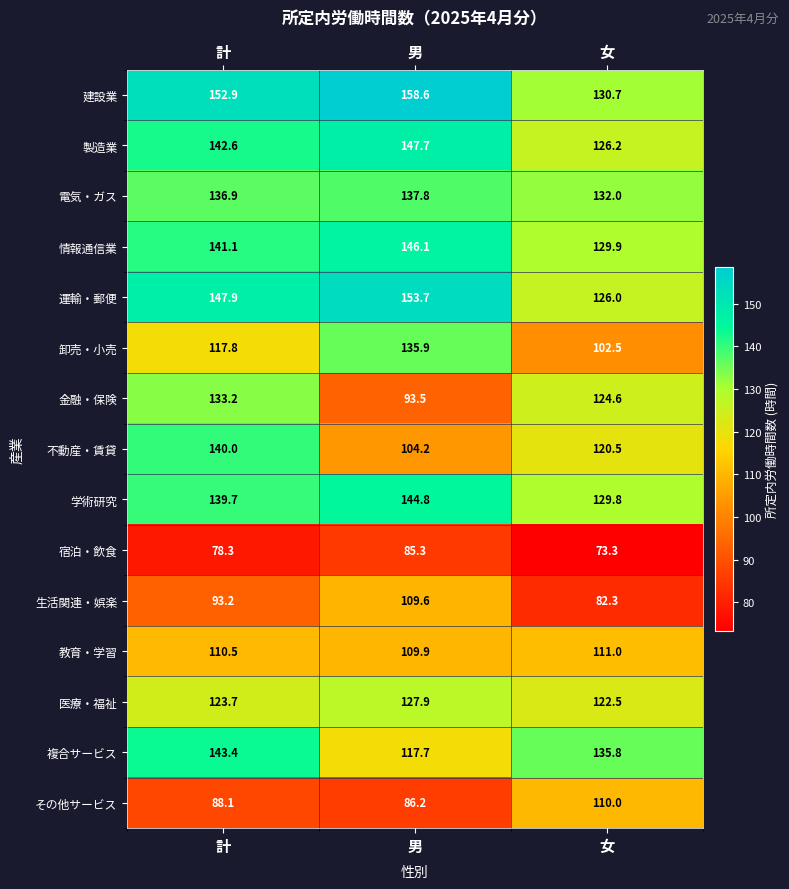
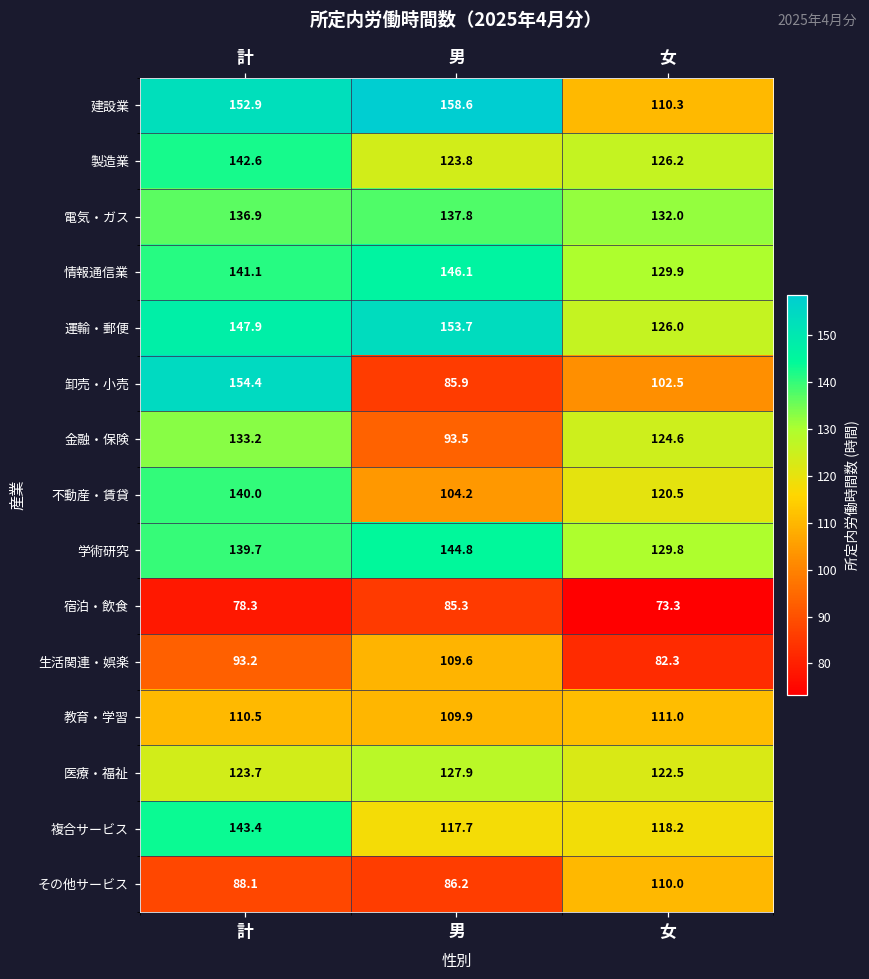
建設業, 女: 130.7 -> 110.3
製造業, 男: 147.7 -> 123.8
卸売・小売, 計: 117.8 -> 154.4
卸売・小売, 男: 135.9 -> 85.9
複合サービス, 女: 135.8 -> 118.2
